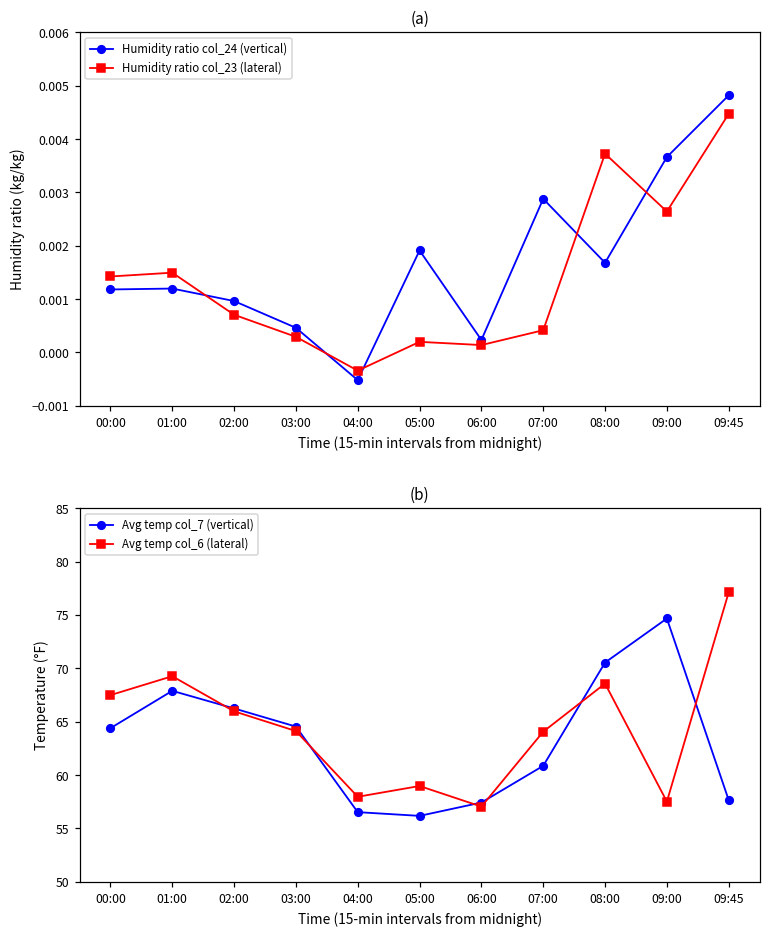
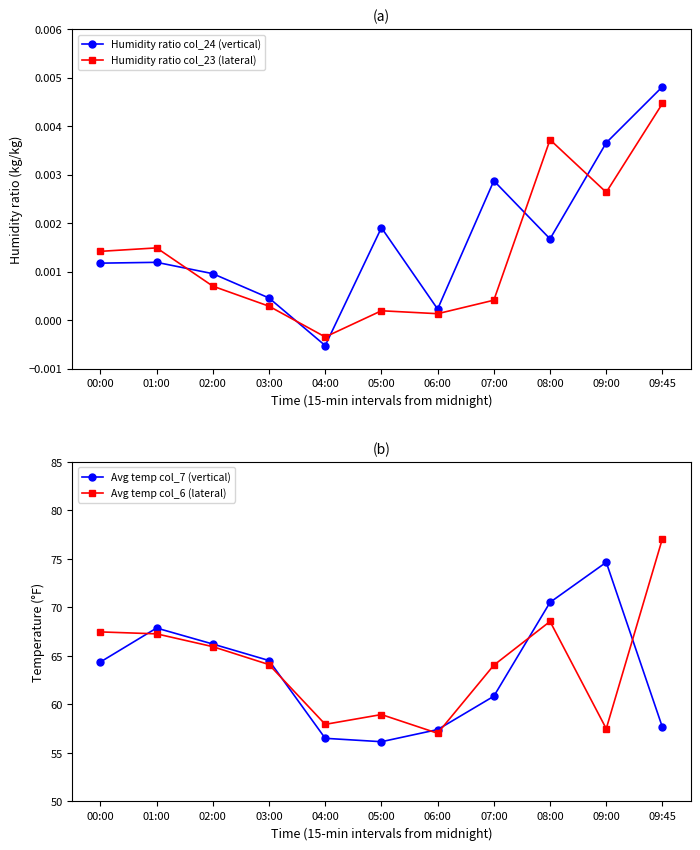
(b), Avg temp col_6 (lateral), 01:00: 69 -> 67
